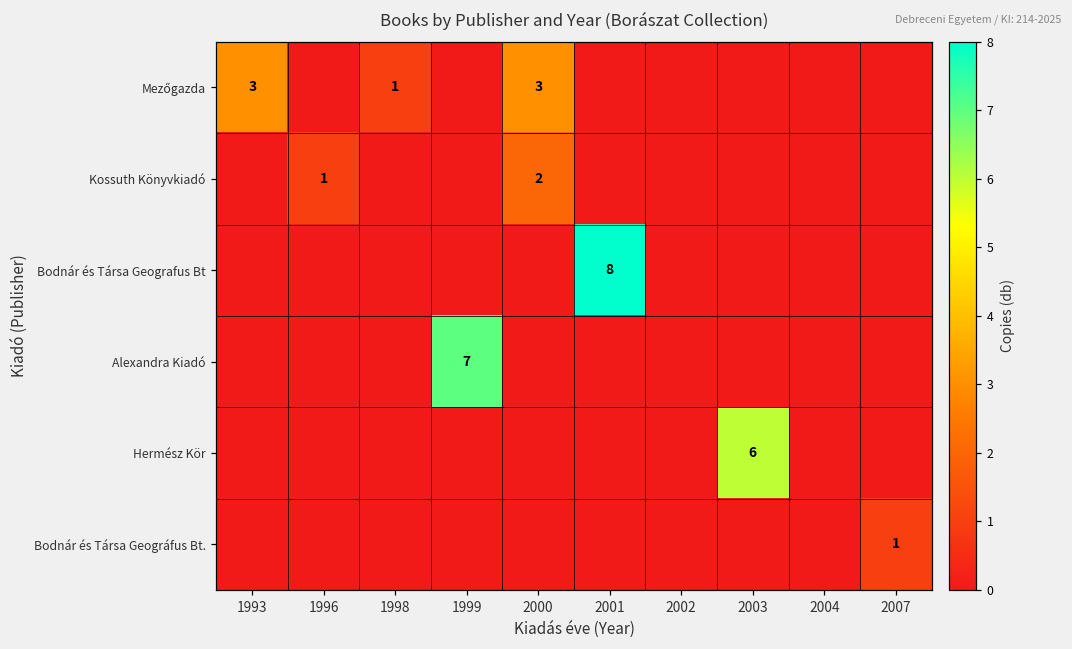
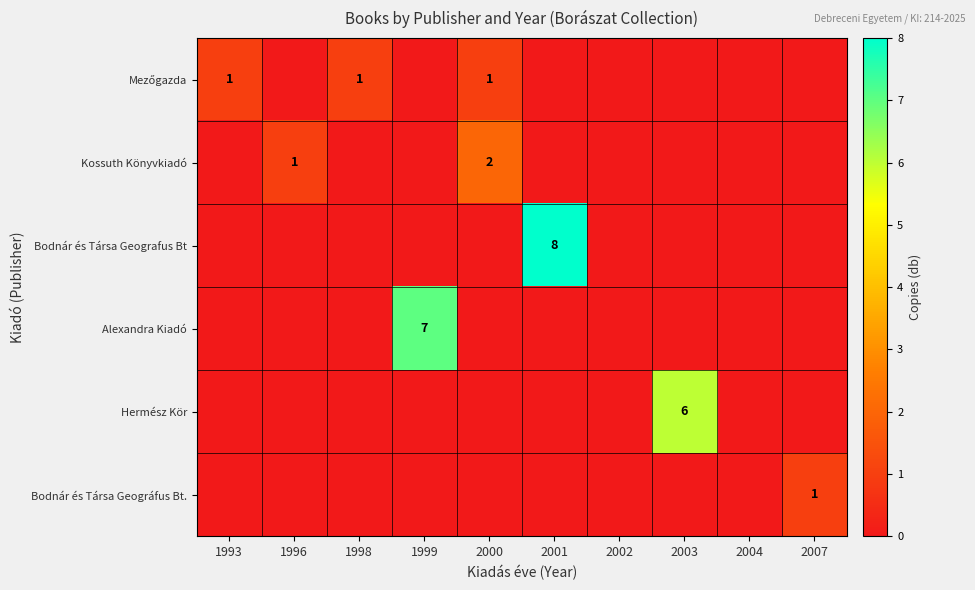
Mezőgazda, 1993: 3 -> 1
Mezőgazda, 2000: 3 -> 1
